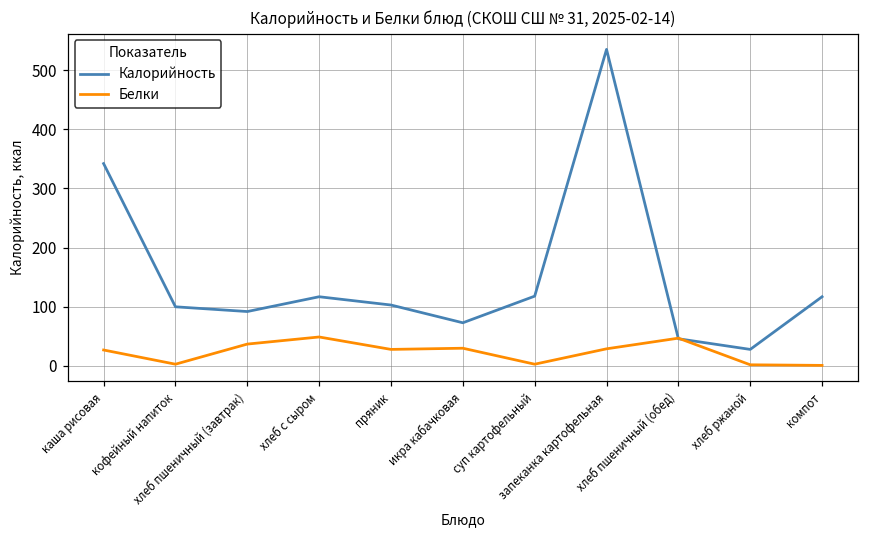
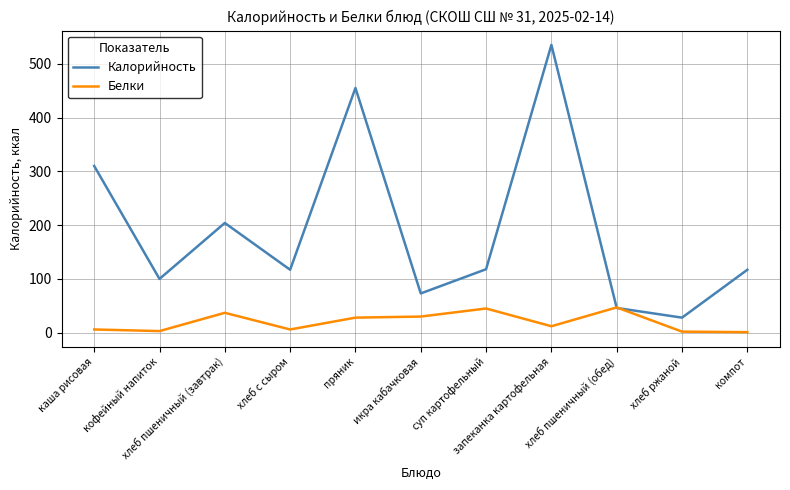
Калорийность, каша рисовая: 340 -> 310
Белки, каша рисовая: 30 -> 10
Калорийность, хлеб пшеничный (завтрак): 90 -> 200
Белки, хлеб с сыром: 50 -> 10
Калорийность, пряник: 100 -> 460
Белки, суп картофельный: 0 -> 50
Белки, запеканка картофельная: 30 -> 10
